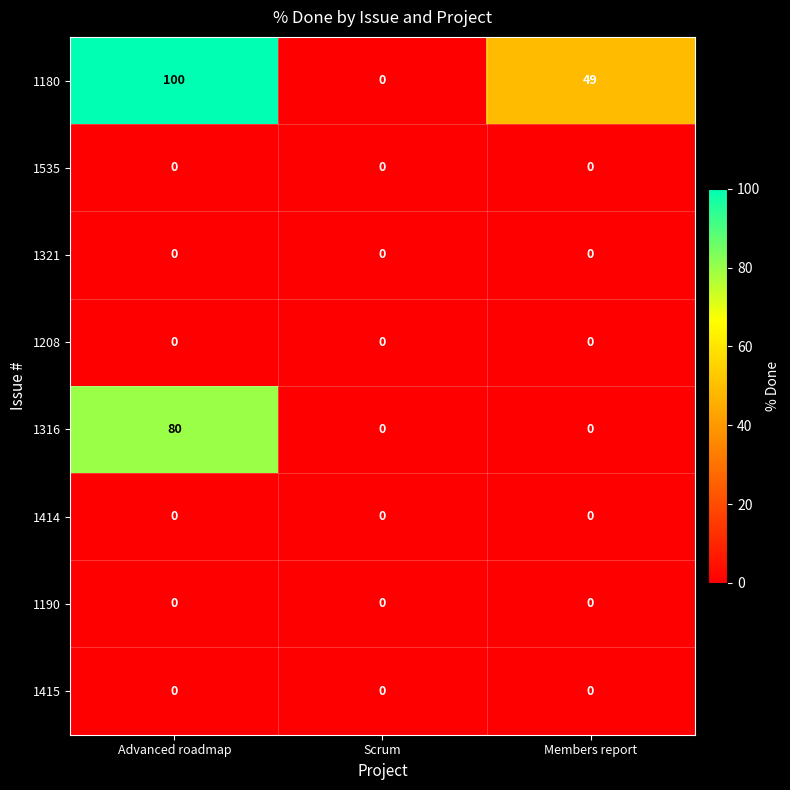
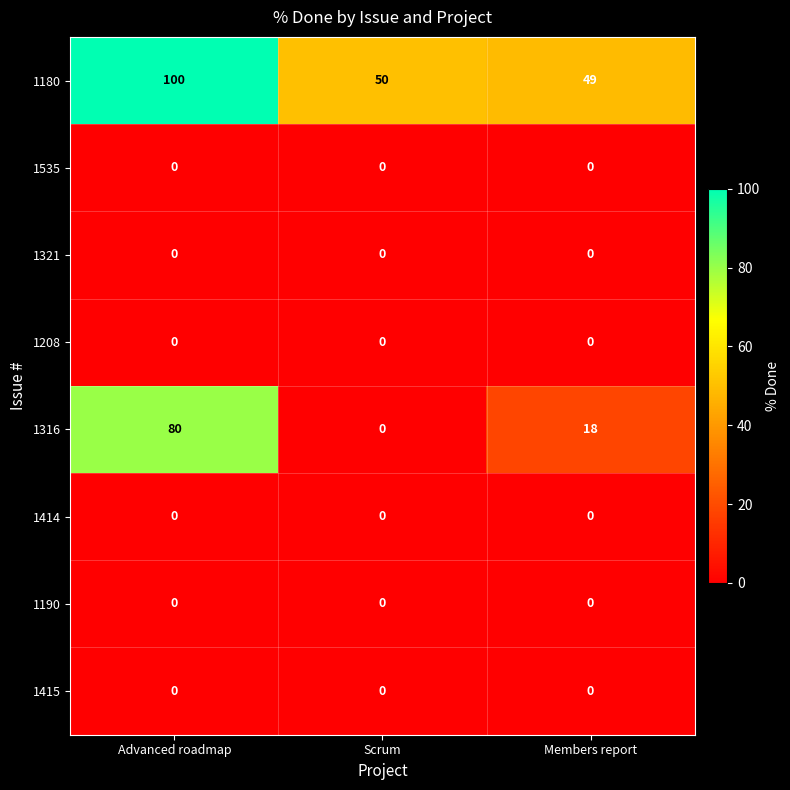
1180, Scrum: 0 -> 50
1316, Members report: 0 -> 18
